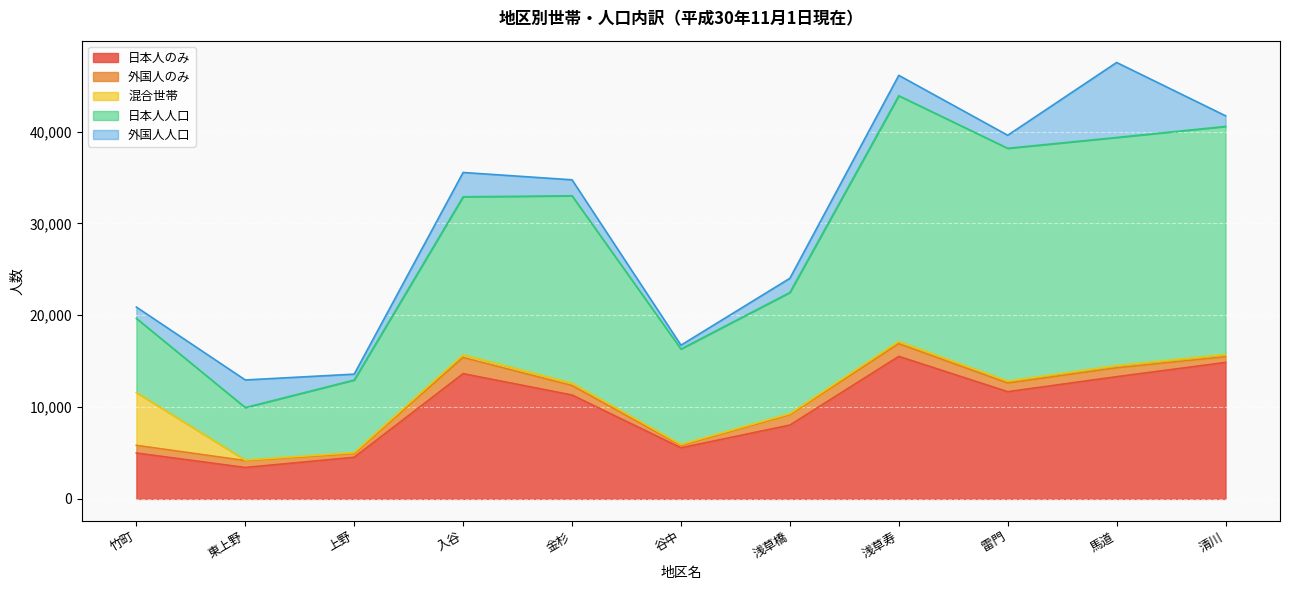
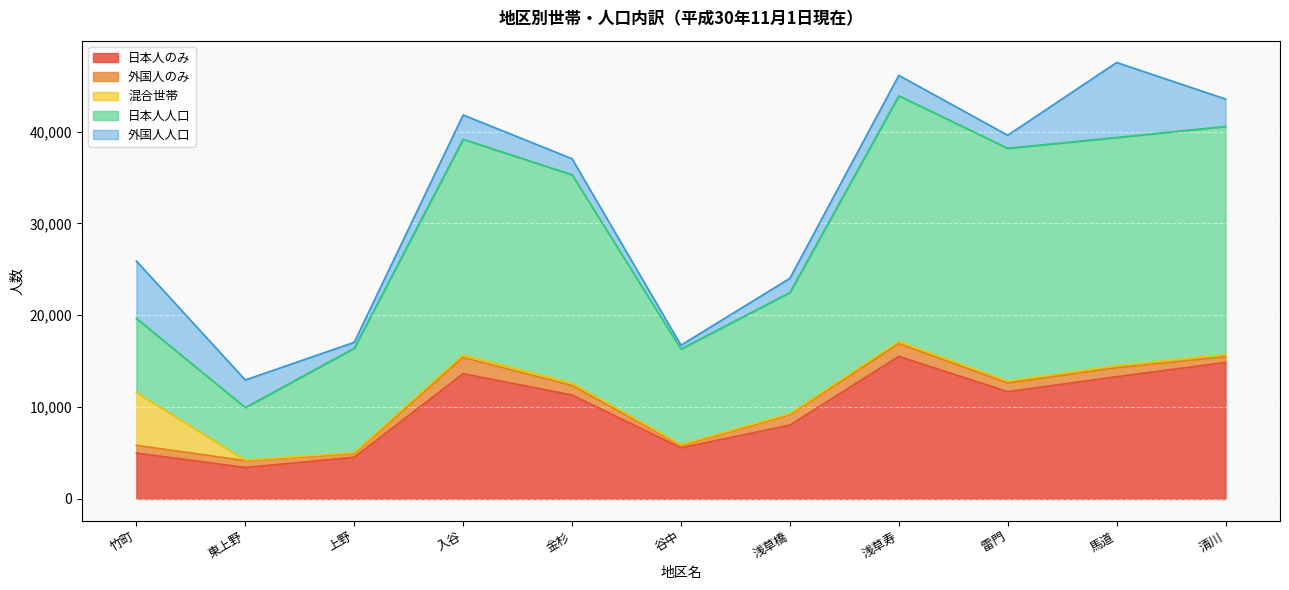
外国人人口, 竹町: 1,000 -> 6,000
日本人人口, 上野: 8,000 -> 11,000
日本人人口, 入谷: 17,000 -> 23,000
日本人人口, 金杉: 20,000 -> 23,000
外国人人口, 清川: 1,000 -> 3,000
